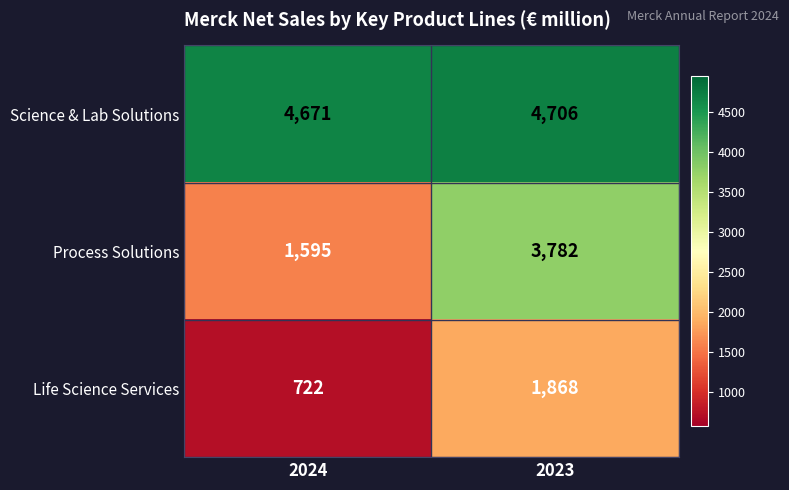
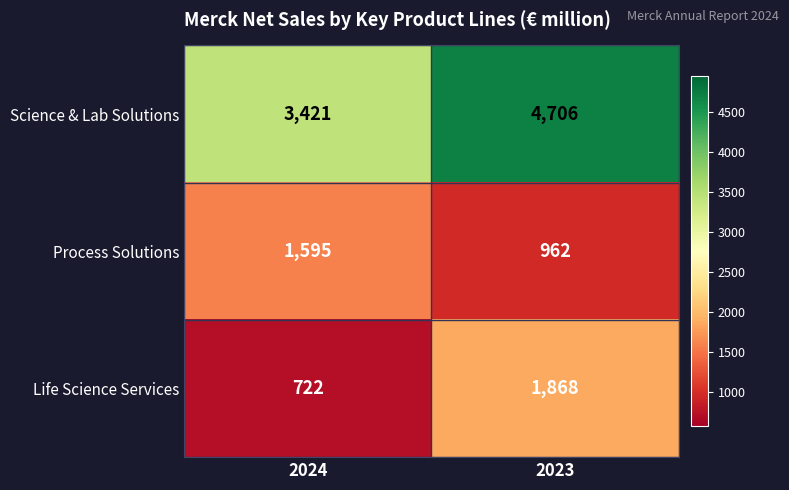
Science & Lab Solutions, 2024: 4,671 -> 3,421
Process Solutions, 2023: 3,782 -> 962
